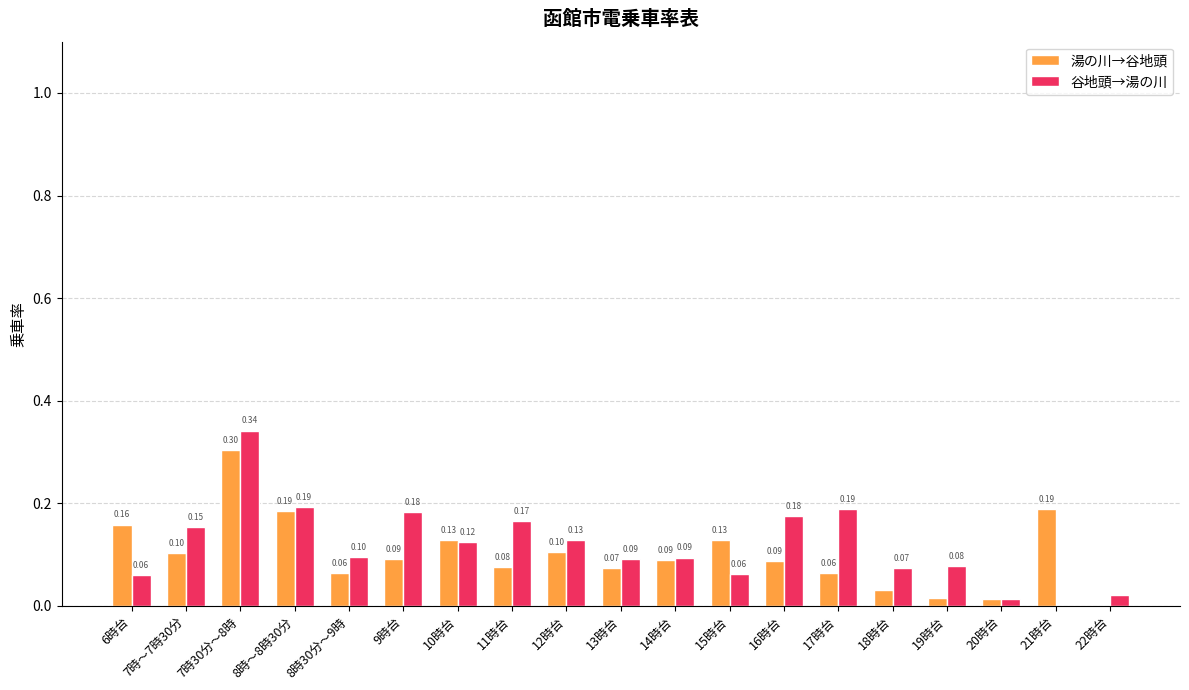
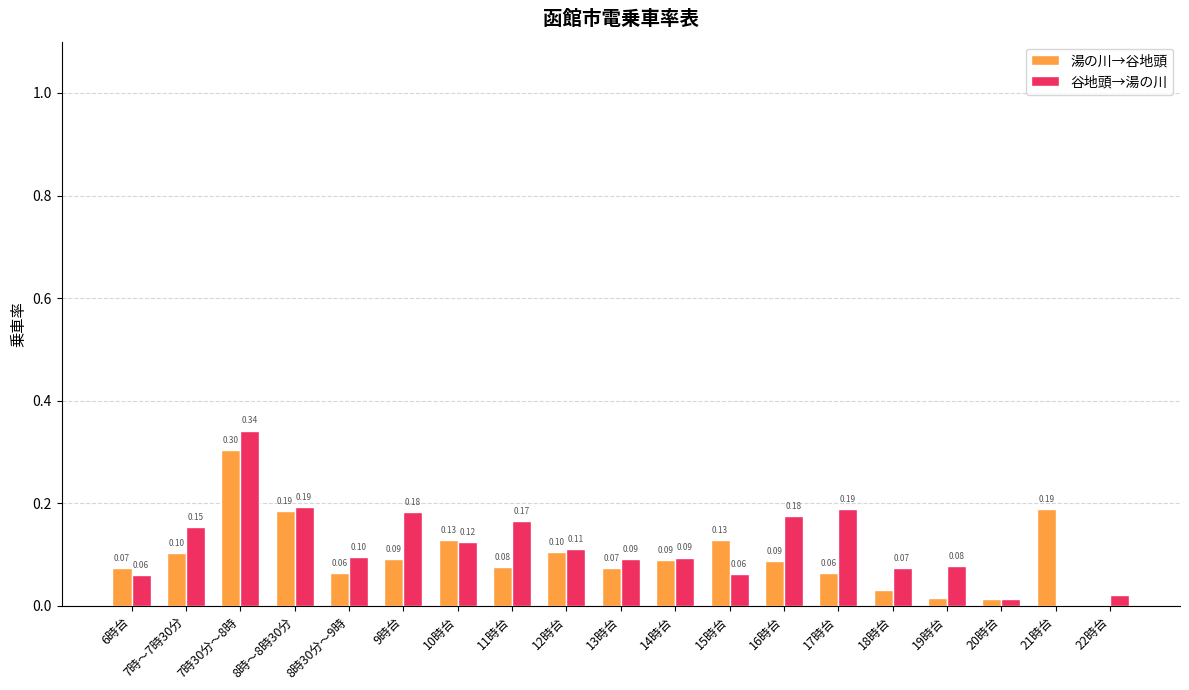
湯の川→谷地頭, 6時台: 0.16 -> 0.07
谷地頭→湯の川, 12時台: 0.13 -> 0.11
